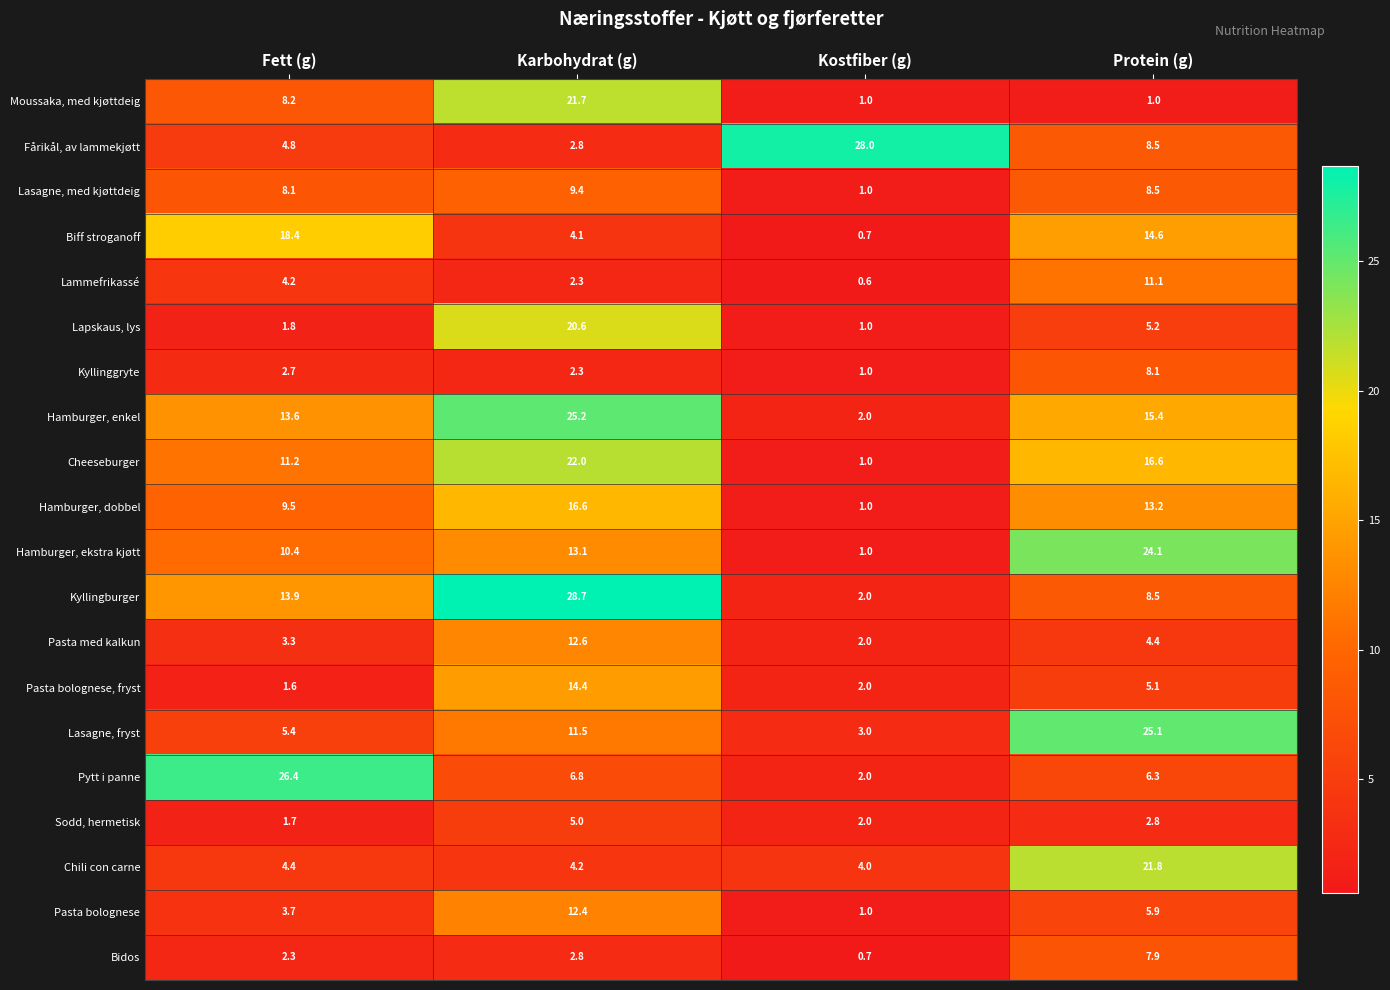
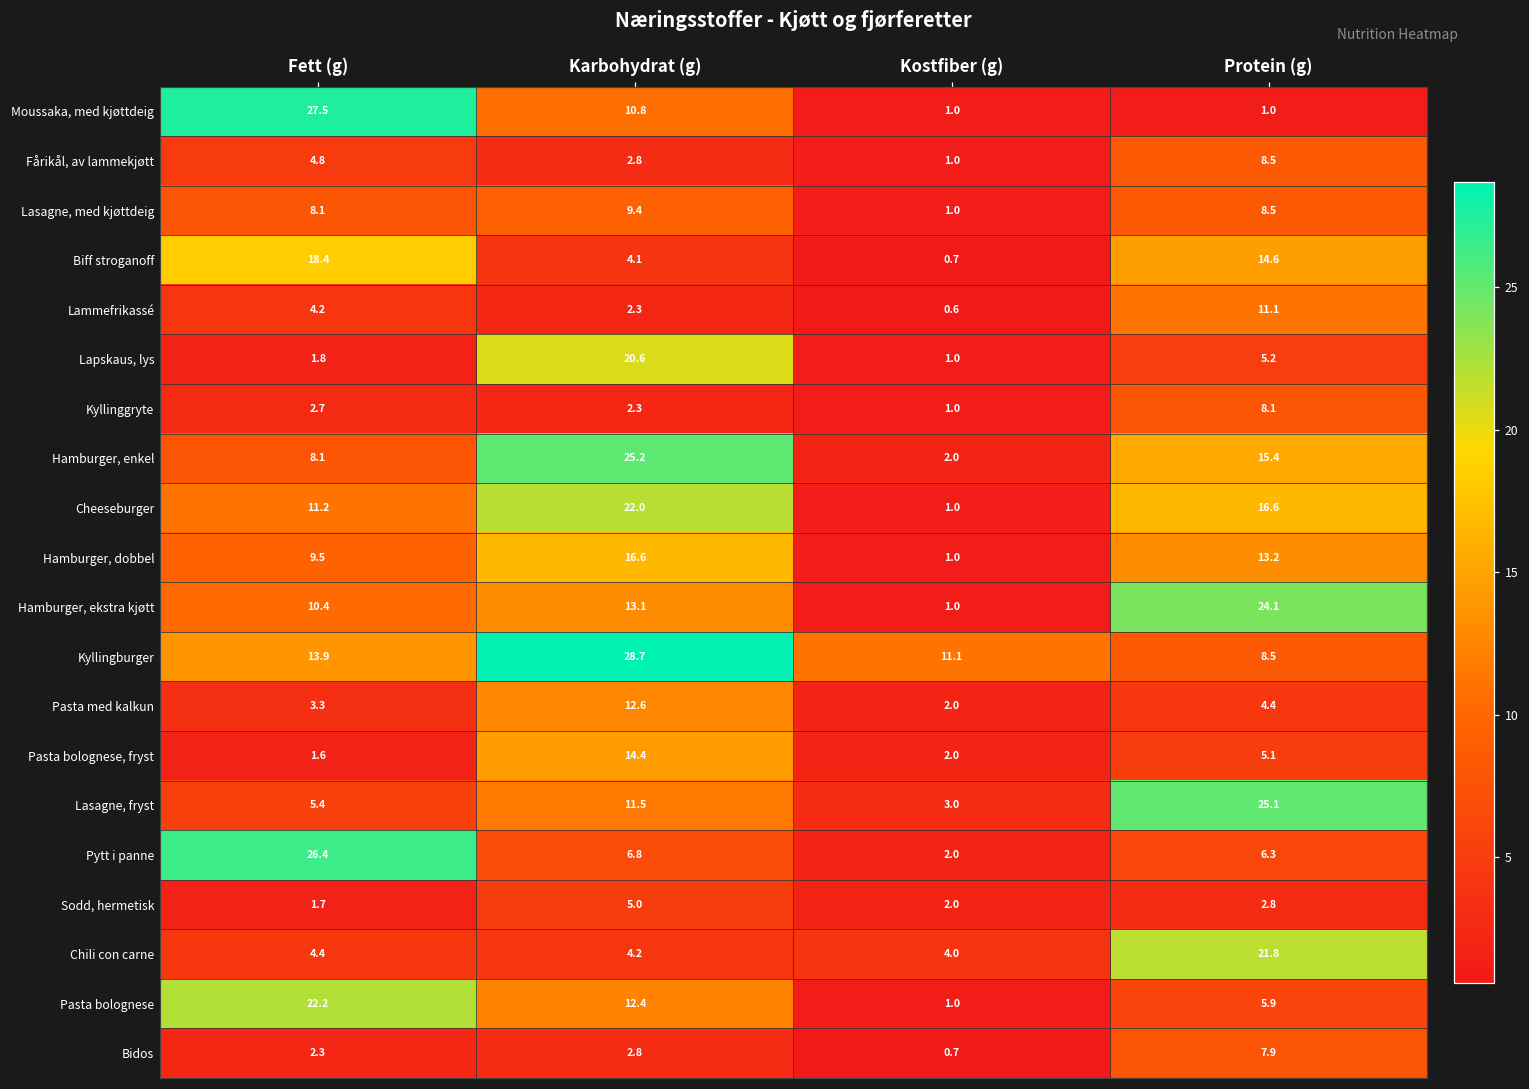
Moussaka, med kjøttdeig, Fett (g): 8.2 -> 27.5
Moussaka, med kjøttdeig, Karbohydrat (g): 21.7 -> 10.8
Fårikål, av lammekjøtt, Kostfiber (g): 28.0 -> 1.0
Hamburger, enkel, Fett (g): 13.6 -> 8.1
Kyllingburger, Kostfiber (g): 2.0 -> 11.1
Pasta bolognese, Fett (g): 3.7 -> 22.2
